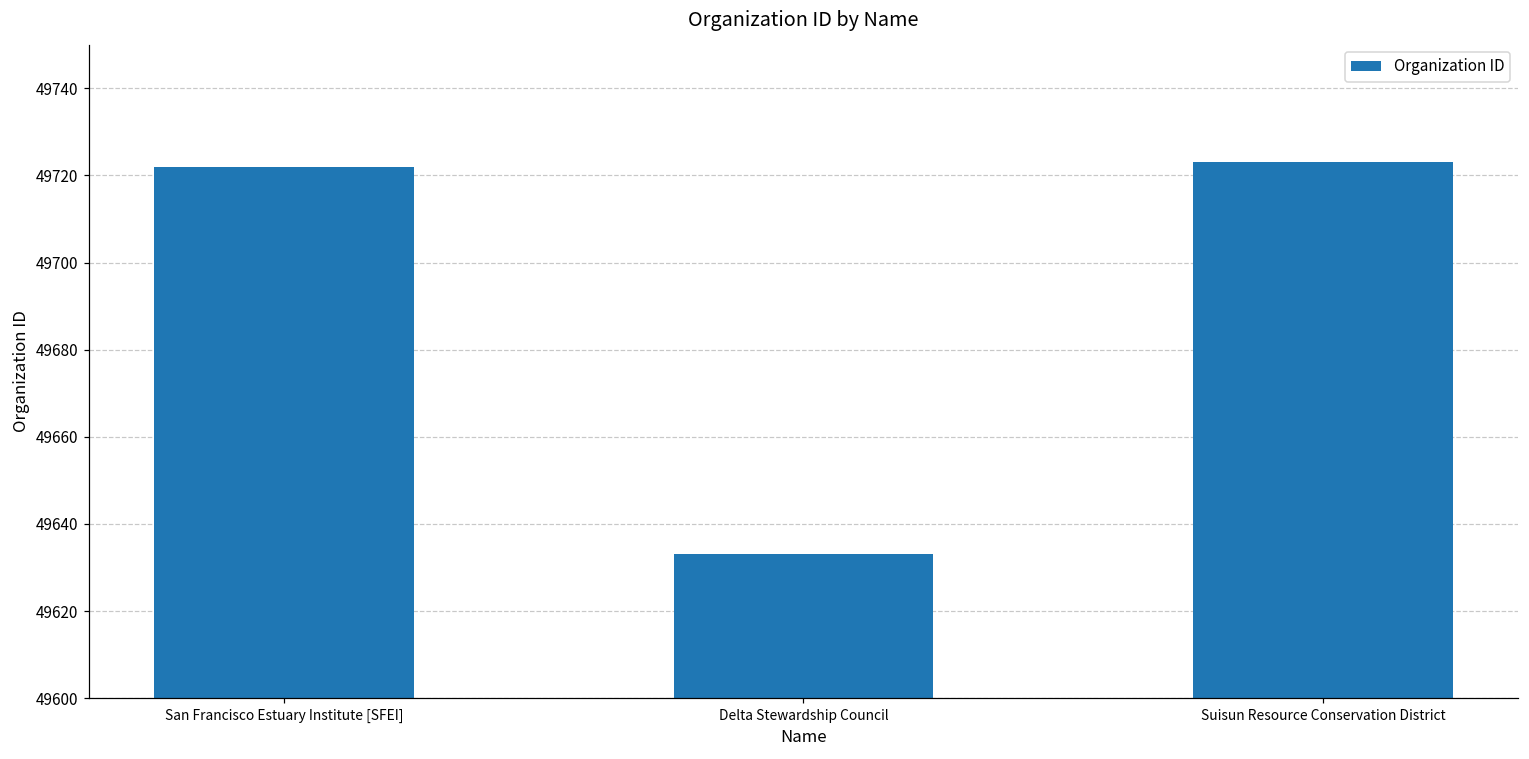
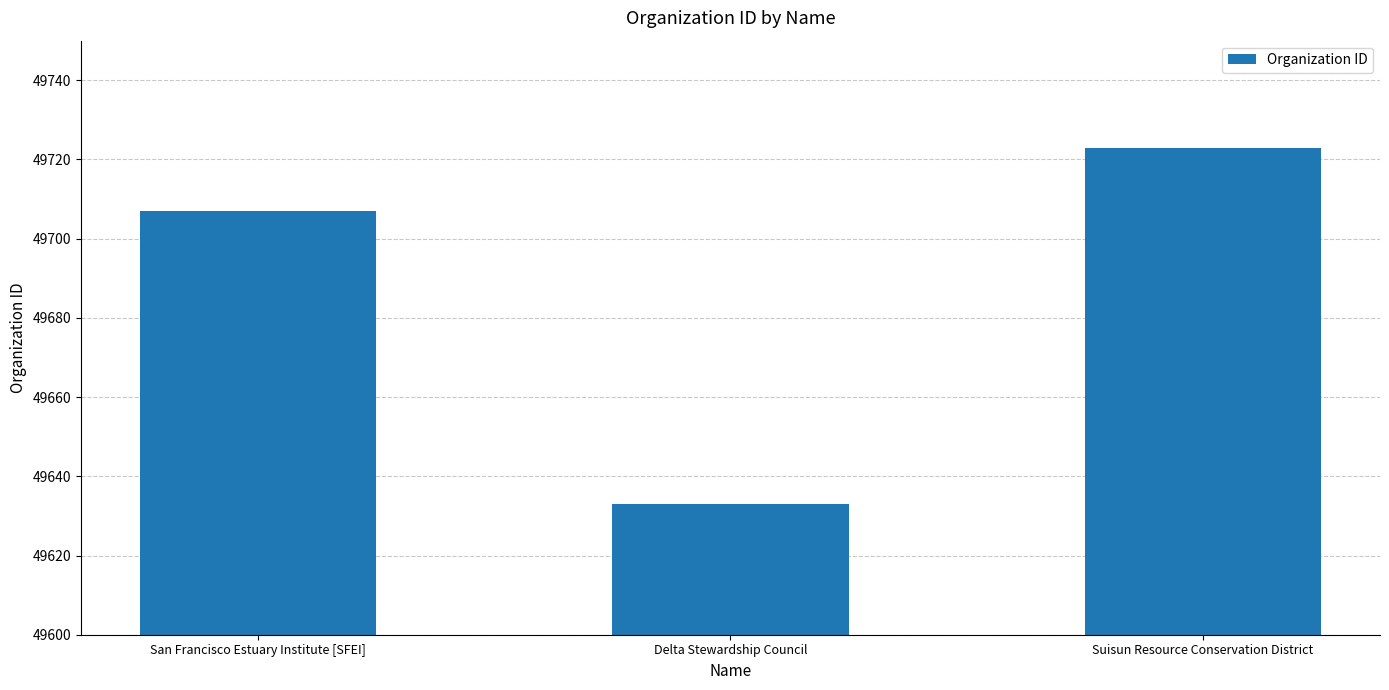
San Francisco Estuary Institute [SFEI]: 49722 -> 49707
